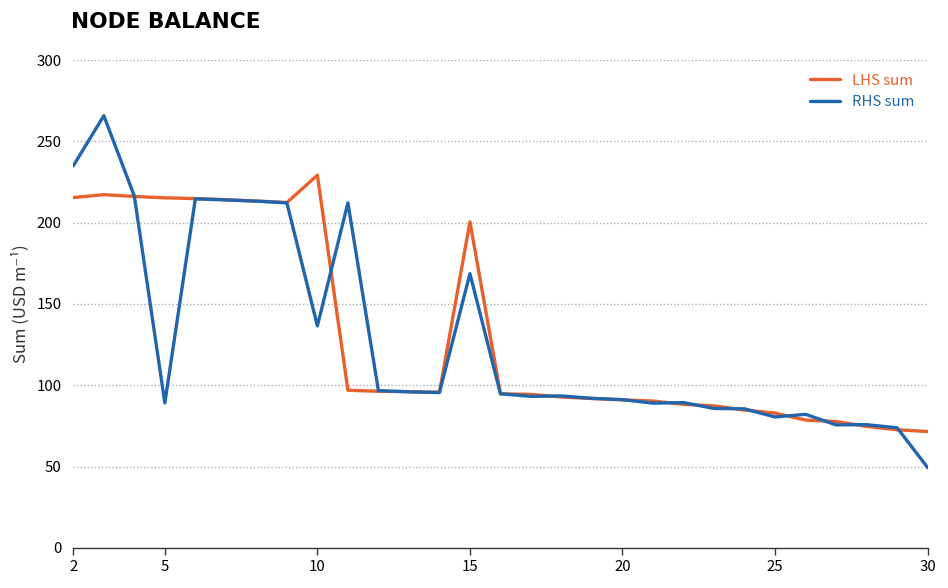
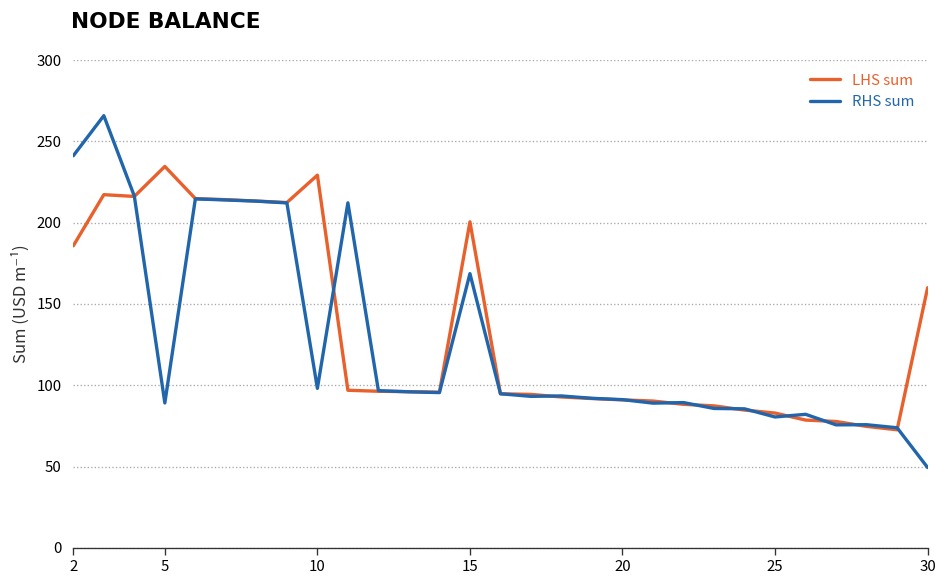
LHS sum, 2: 215 -> 186
RHS sum, 2: 235 -> 241
LHS sum, 5: 215 -> 235
RHS sum, 10: 137 -> 98
LHS sum, 30: 72 -> 160
